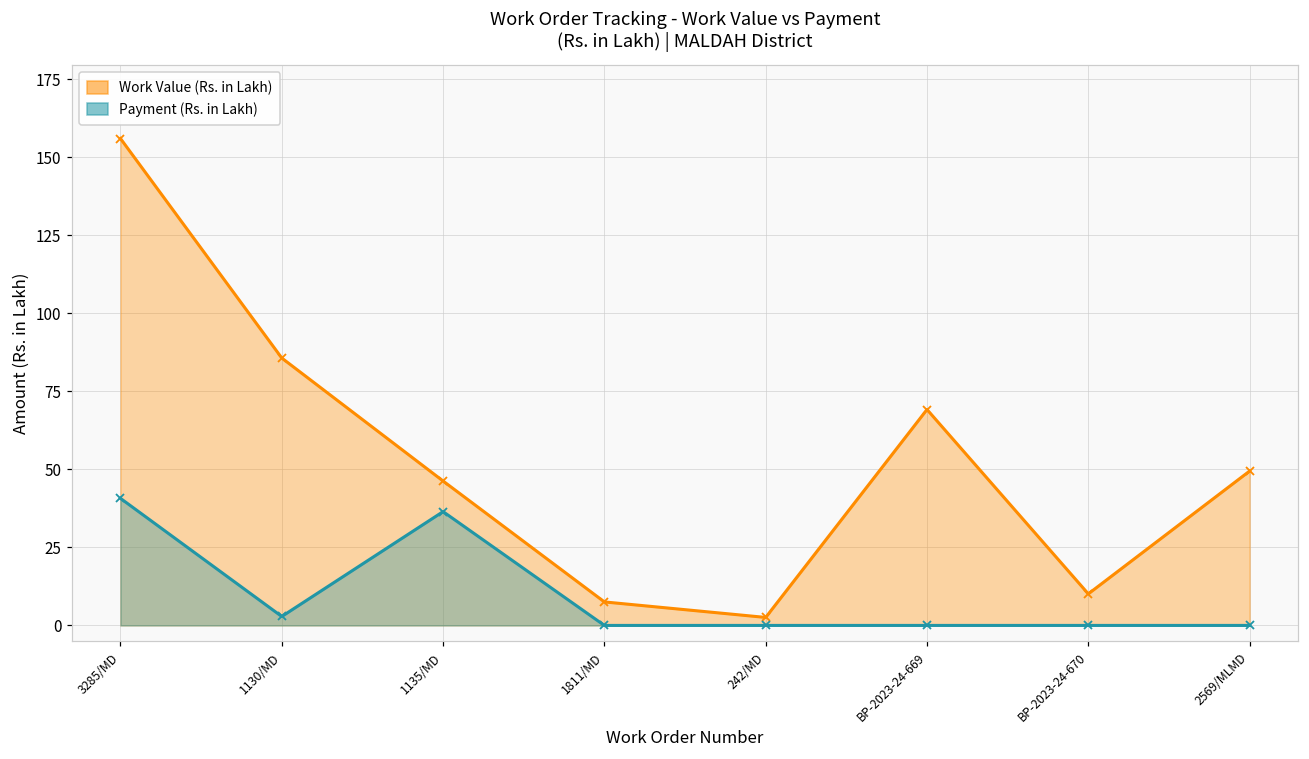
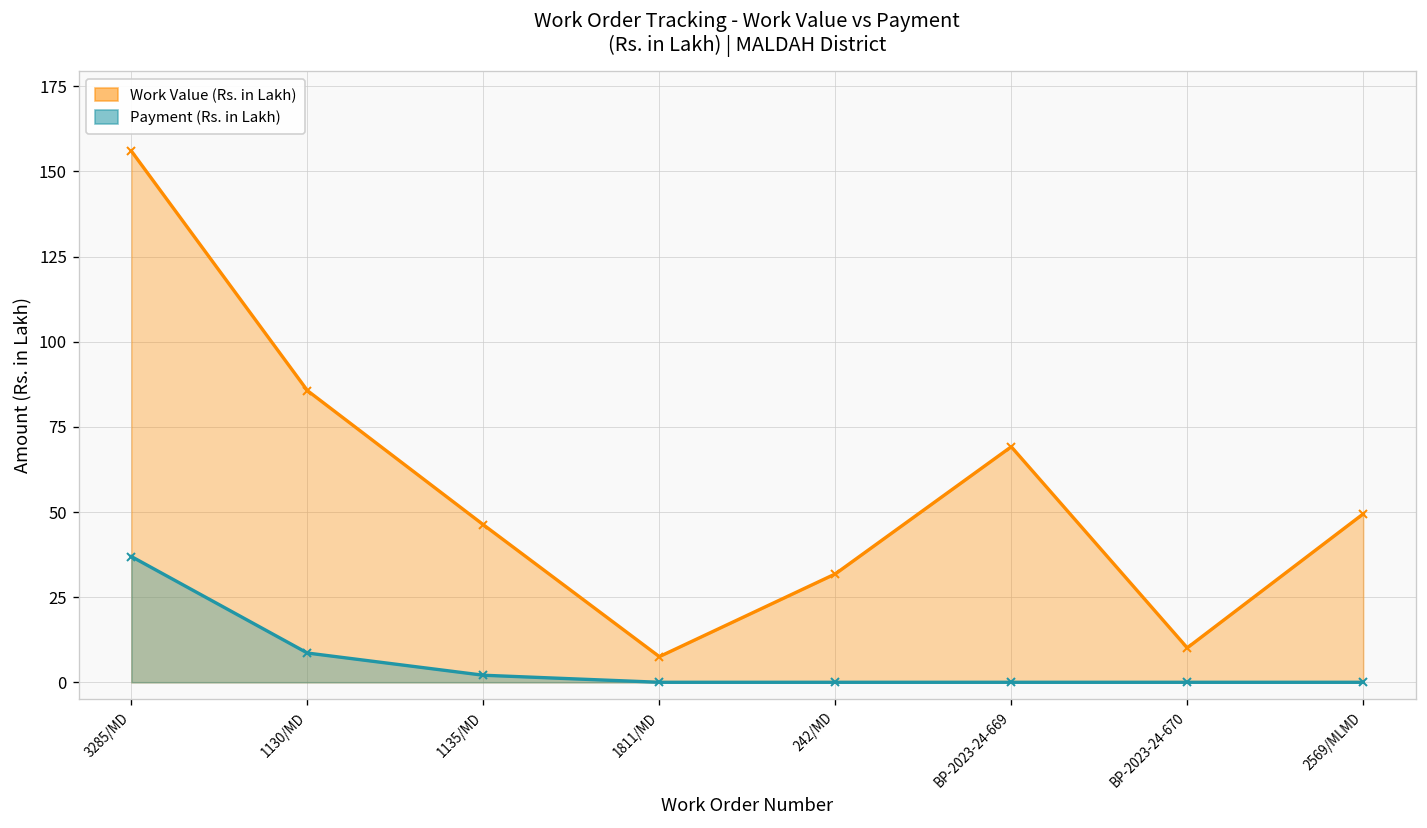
Payment (Rs. in Lakh), 3285/MD: 41 -> 37
Payment (Rs. in Lakh), 1130/MD: 3 -> 9
Payment (Rs. in Lakh), 1135/MD: 36 -> 2
Work Value (Rs. in Lakh), 242/MD: 3 -> 32
